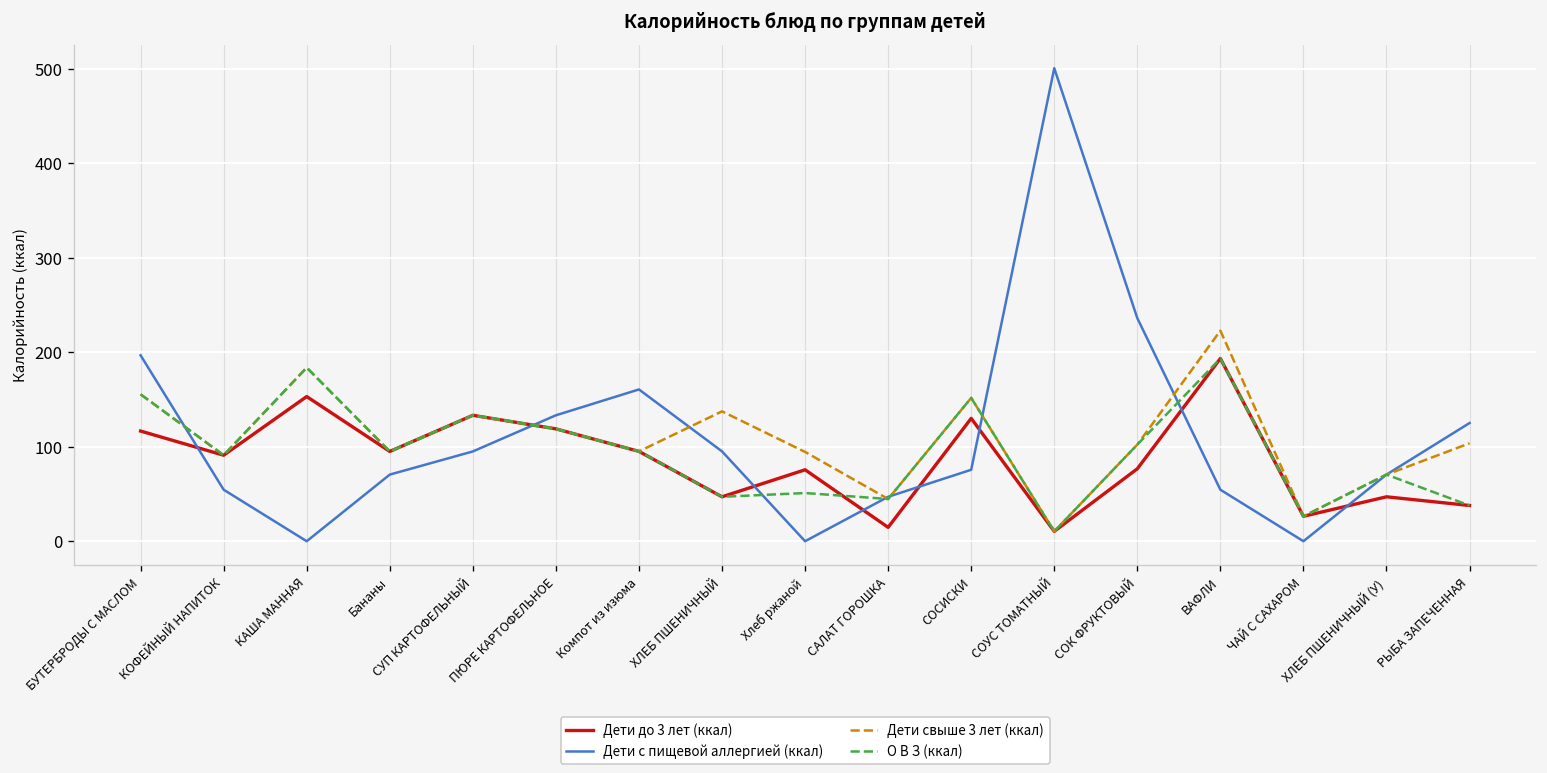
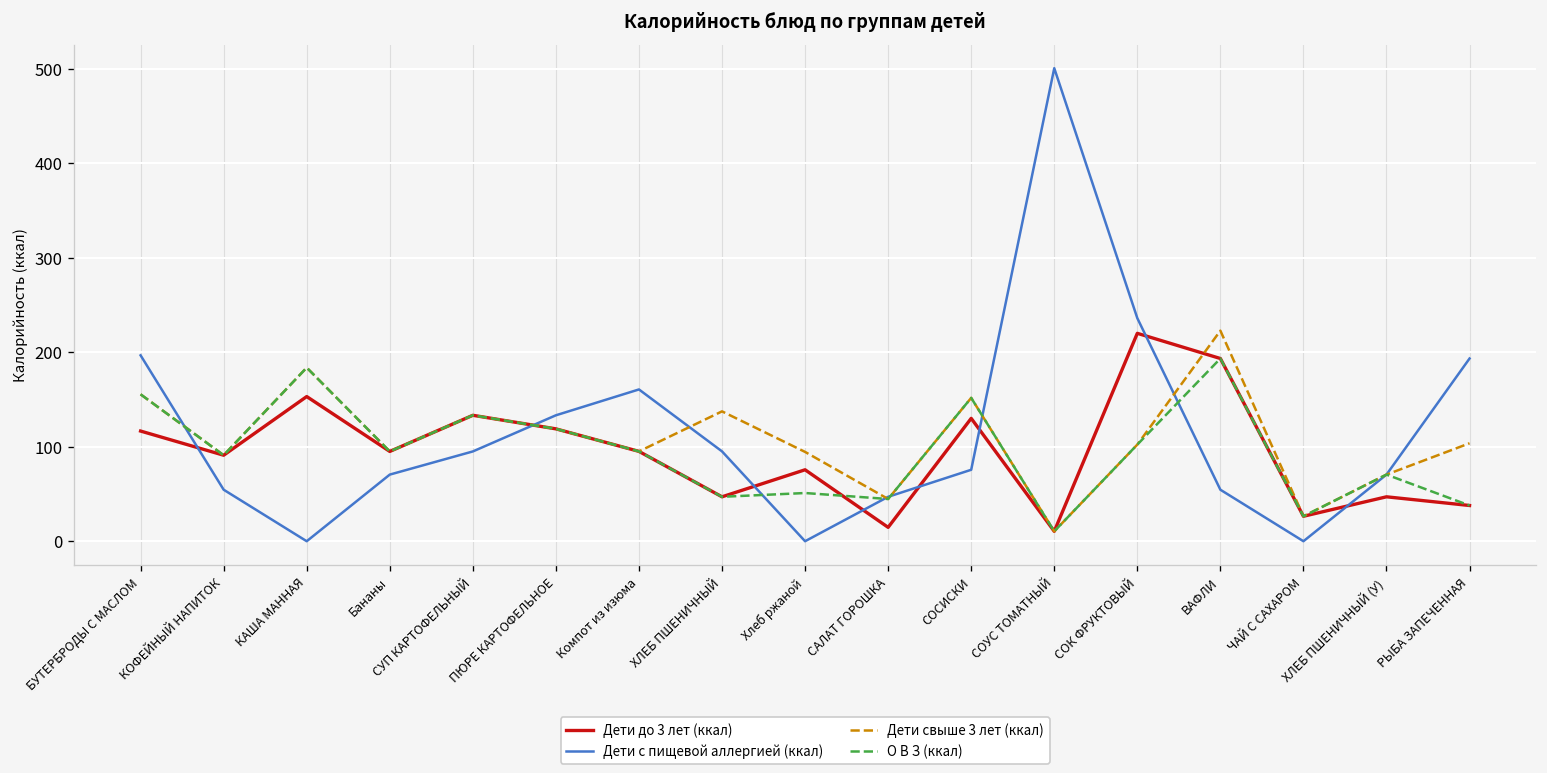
Дети до 3 лет (ккал), СОК ФРУКТОВЫЙ: 80 -> 220
Дети с пищевой аллергией (ккал), РЫБА ЗАПЕЧЕННАЯ: 130 -> 190
